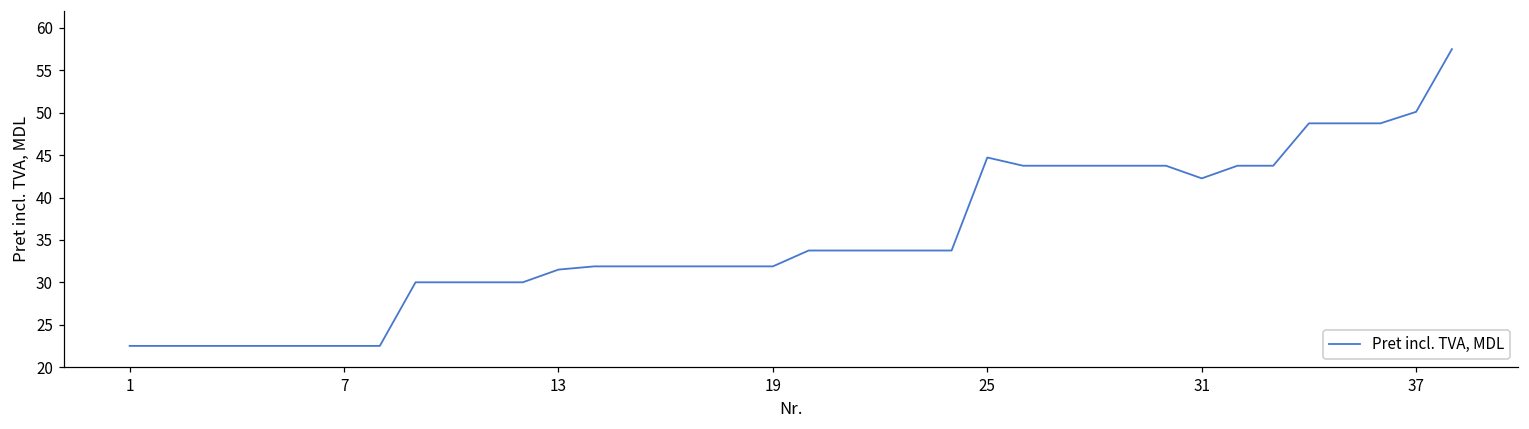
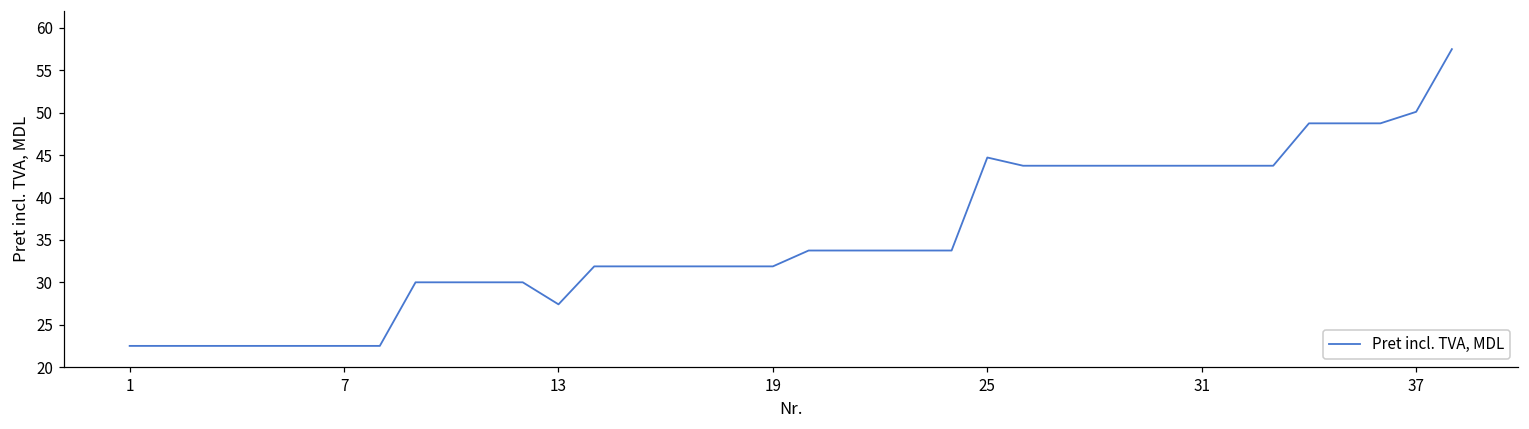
13: 32 -> 27
31: 42 -> 44
